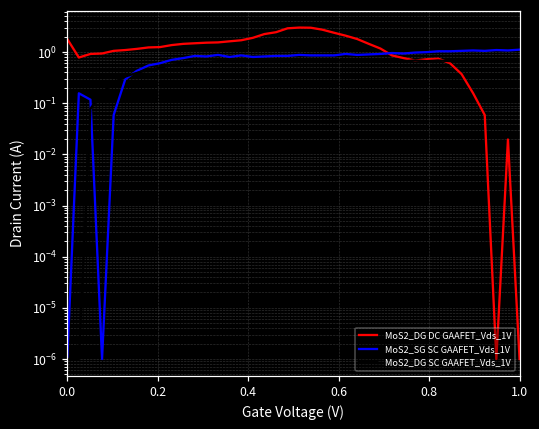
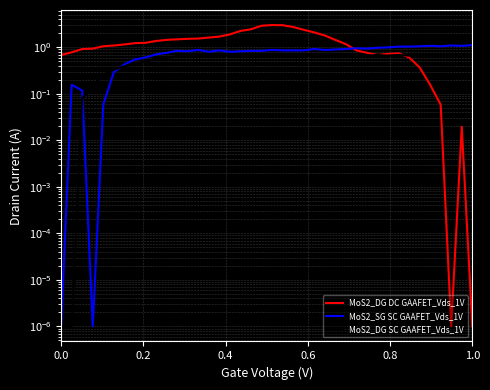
MoS2_DG DC GAAFET_Vds_1V, 0.0: 1.8 -> 0.7
